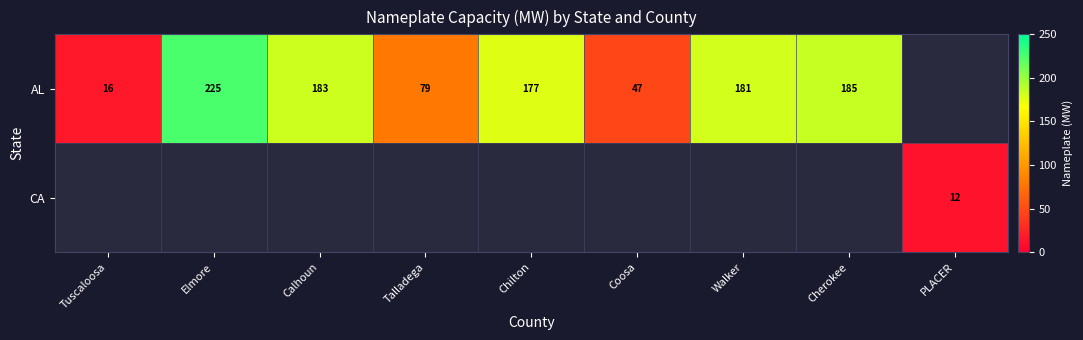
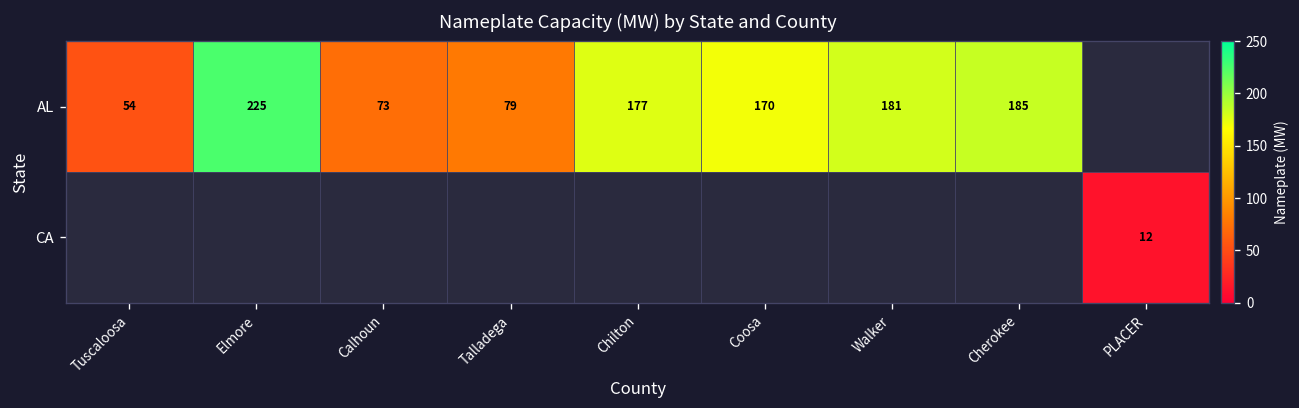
AL, Tuscaloosa: 16 -> 54
AL, Calhoun: 183 -> 73
AL, Coosa: 47 -> 170
